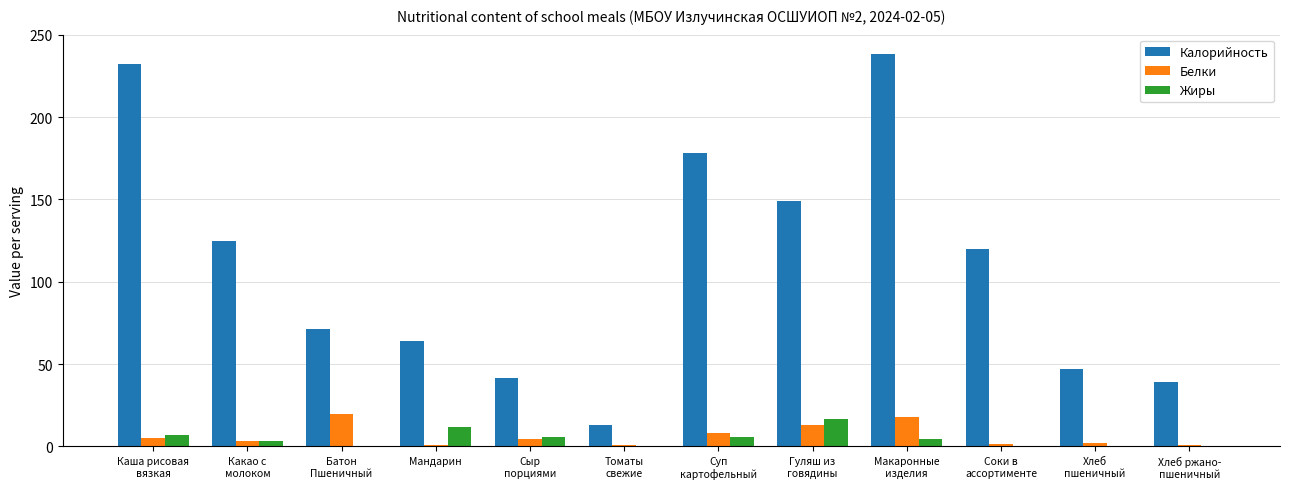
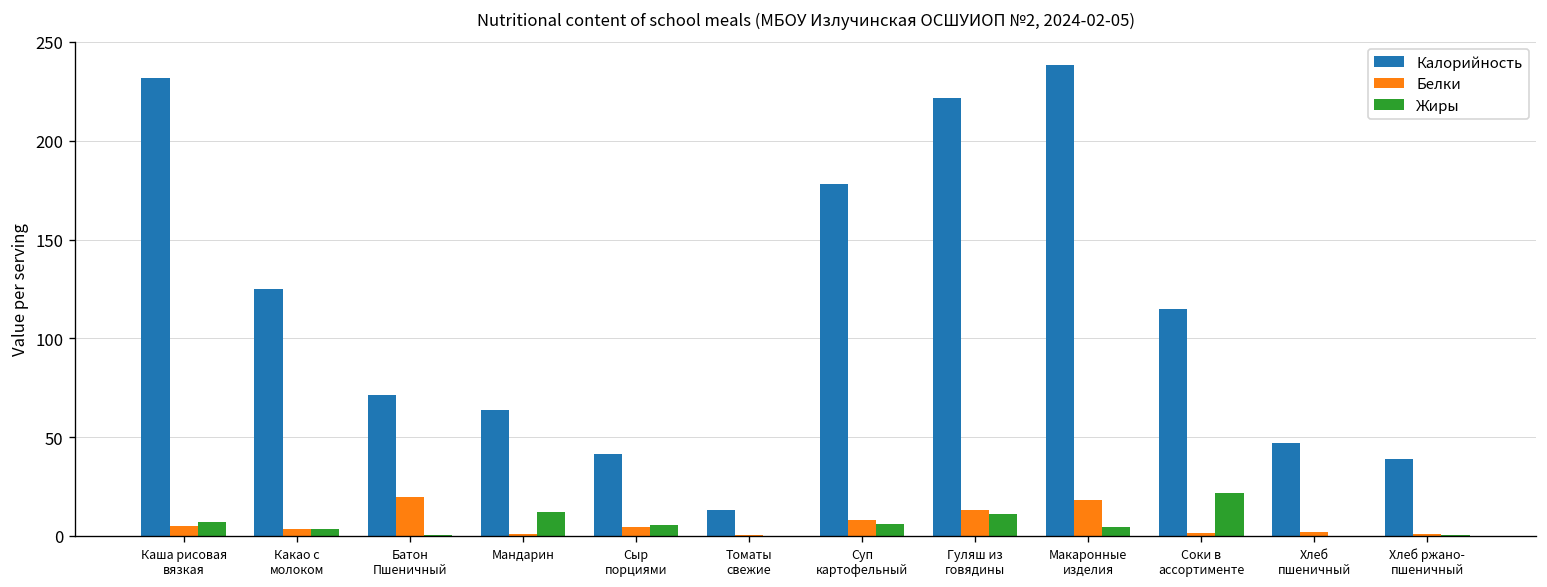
Калорийность, Гуляш из говядины: 149 -> 222
Жиры, Гуляш из говядины: 17 -> 11
Калорийность, Соки в ассортименте: 120 -> 115
Жиры, Соки в ассортименте: 0 -> 22
